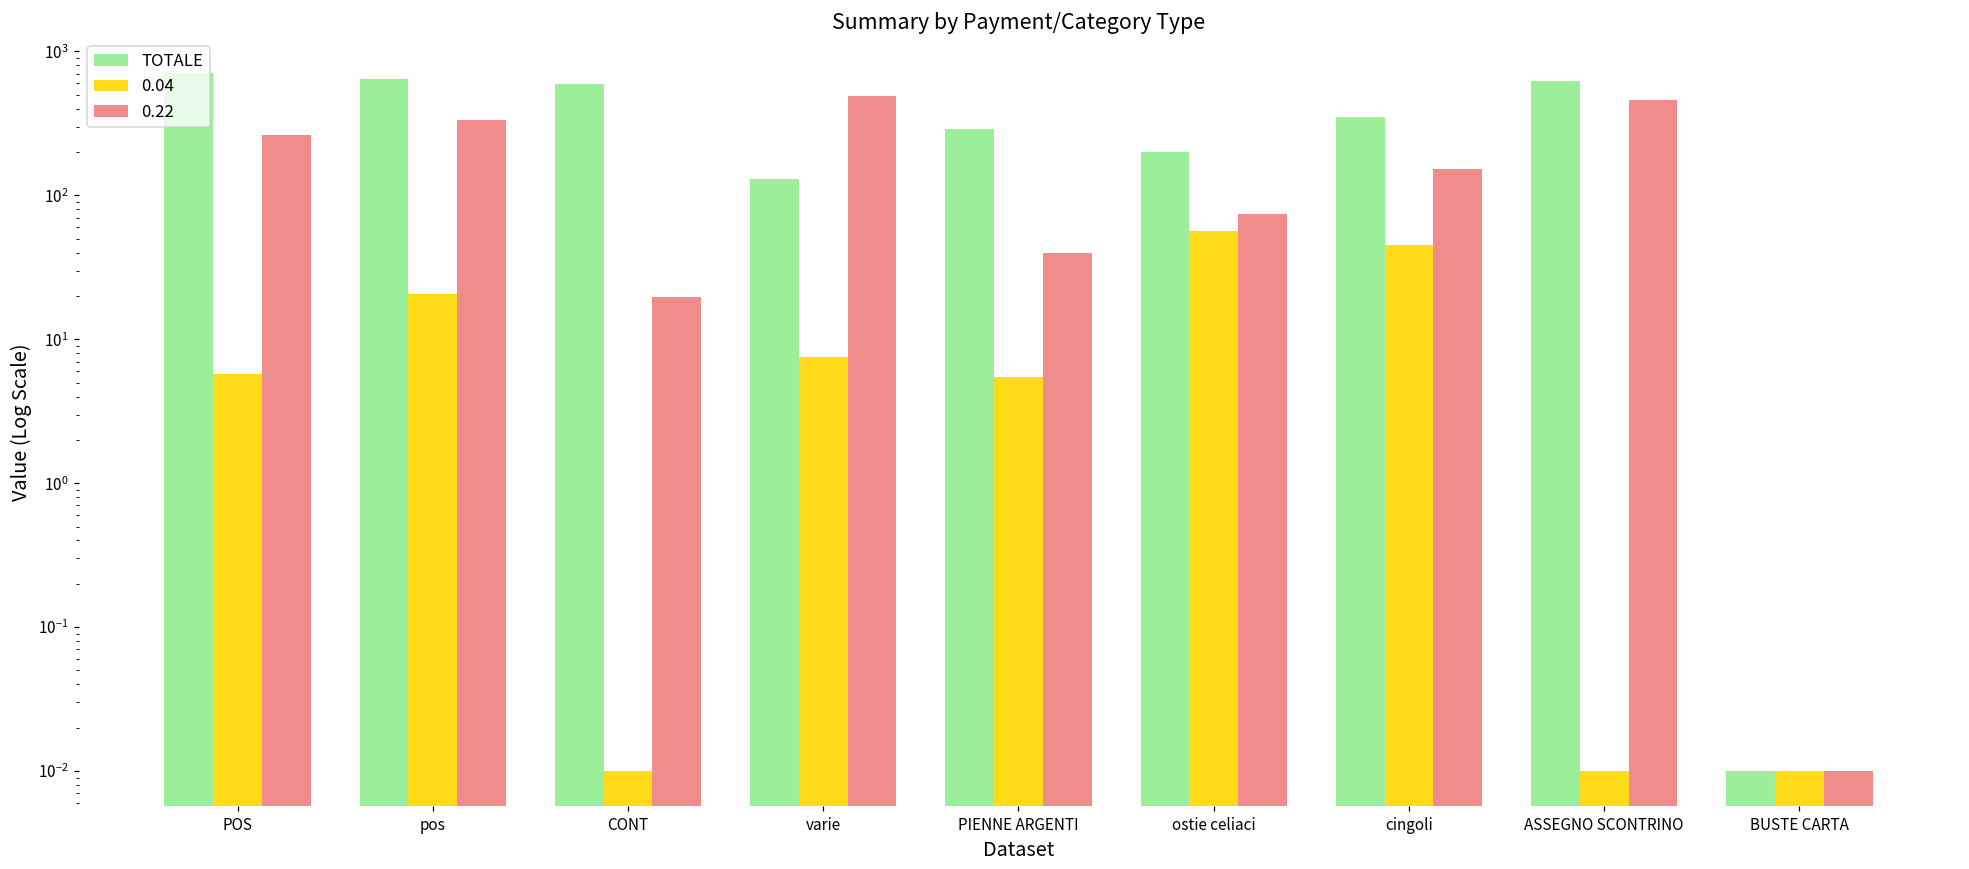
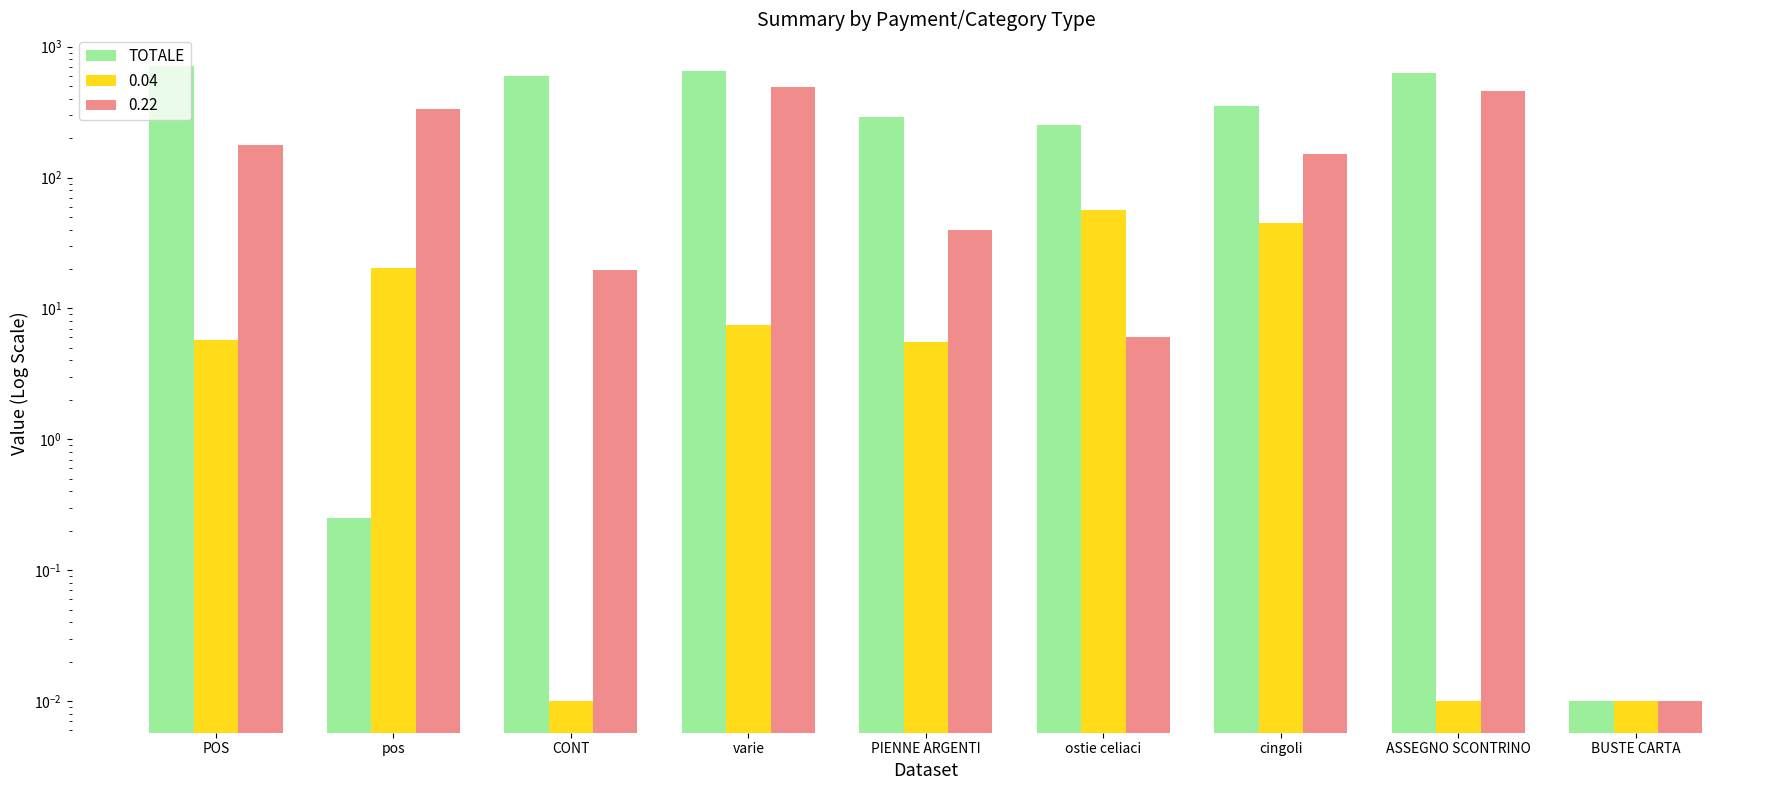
0.22, POS: 260 -> 180
TOTALE, pos: 600 -> 0.25
TOTALE, varie: 130 -> 600
TOTALE, ostie celiaci: 200 -> 250
0.22, ostie celiaci: 70 -> 6
